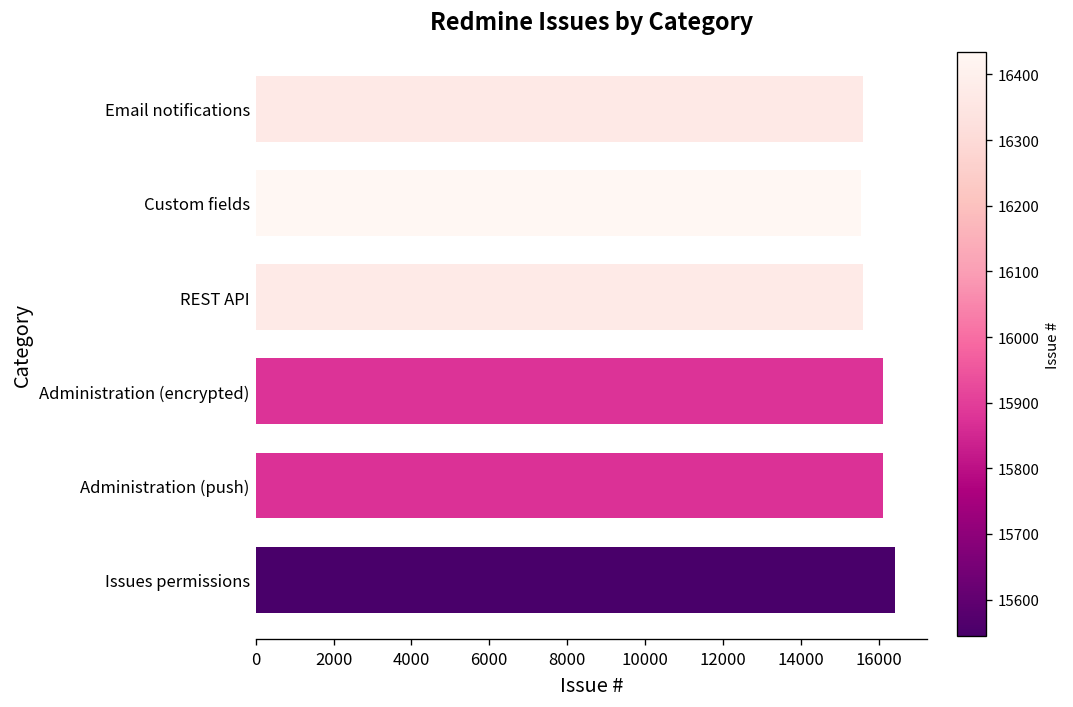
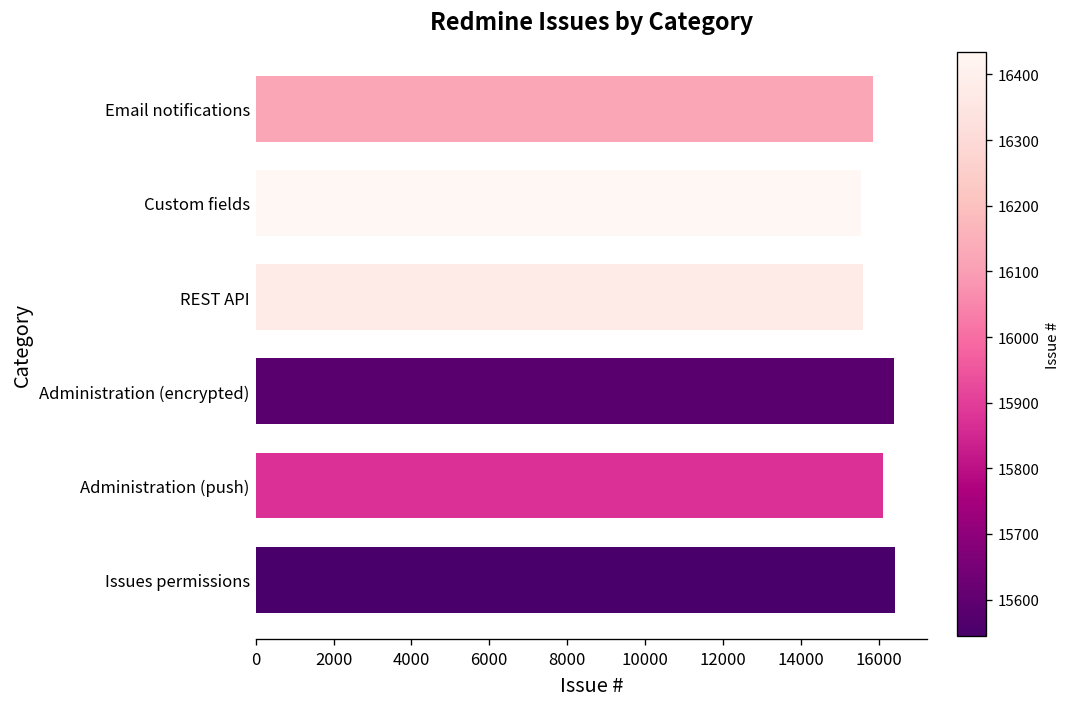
Email notifications: 15600 -> 15900
Administration (encrypted): 16100 -> 16400
